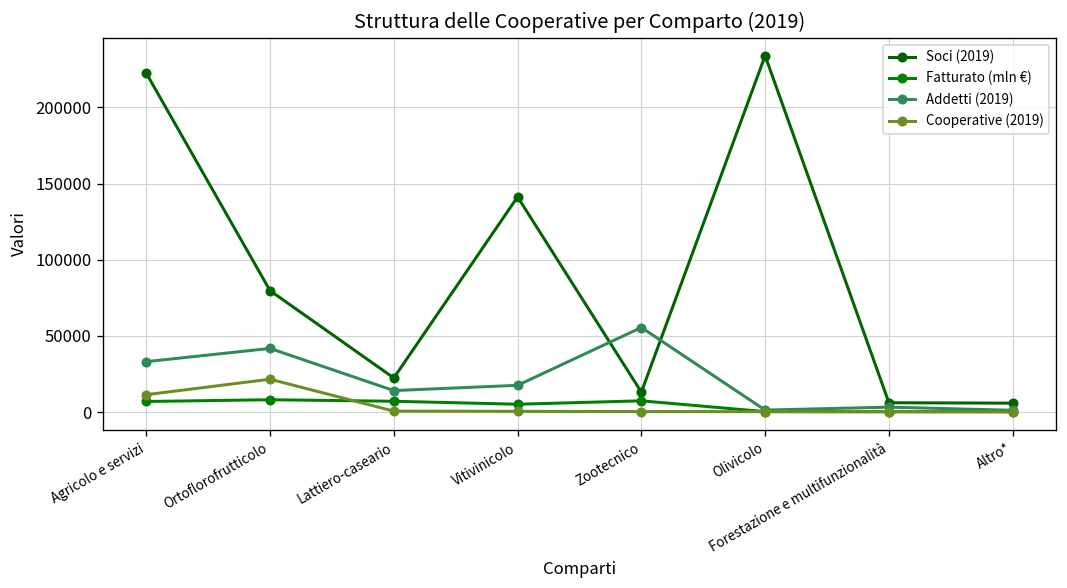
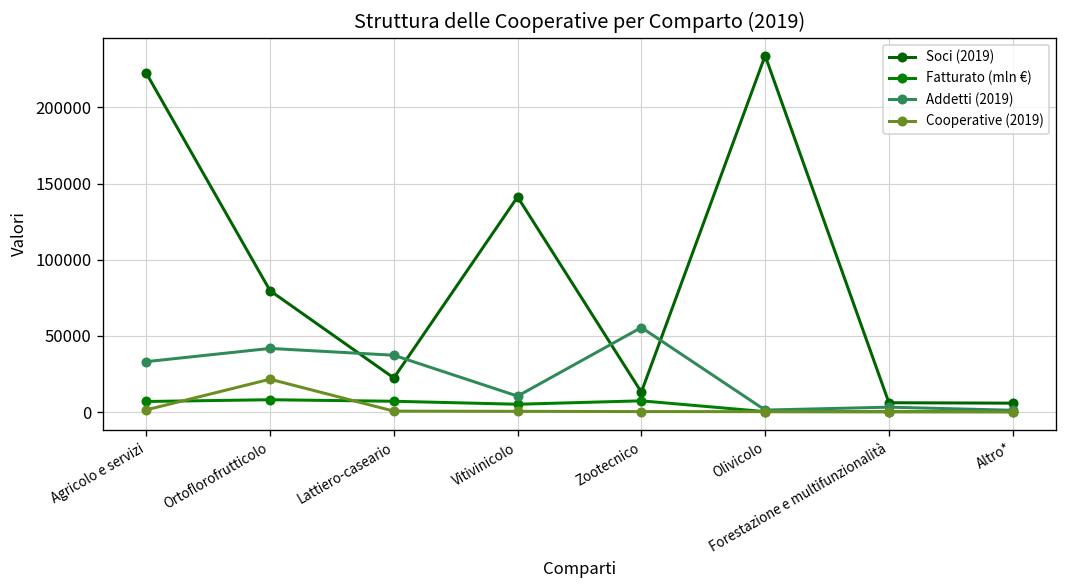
Cooperative (2019), Agricolo e servizi: 11000 -> 1000
Addetti (2019), Lattiero-caseario: 14000 -> 37000
Addetti (2019), Vitivinicolo: 18000 -> 10000
